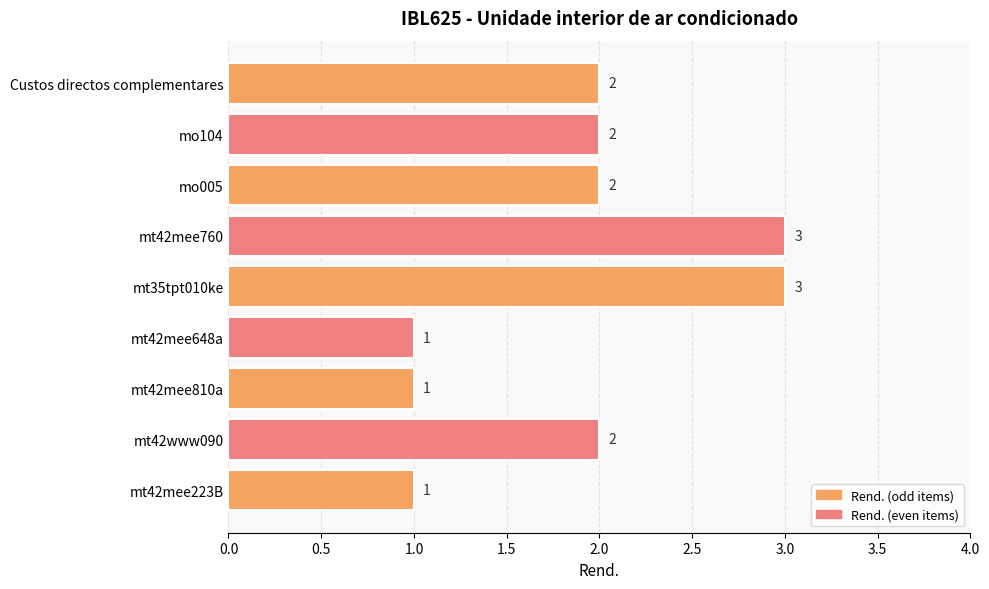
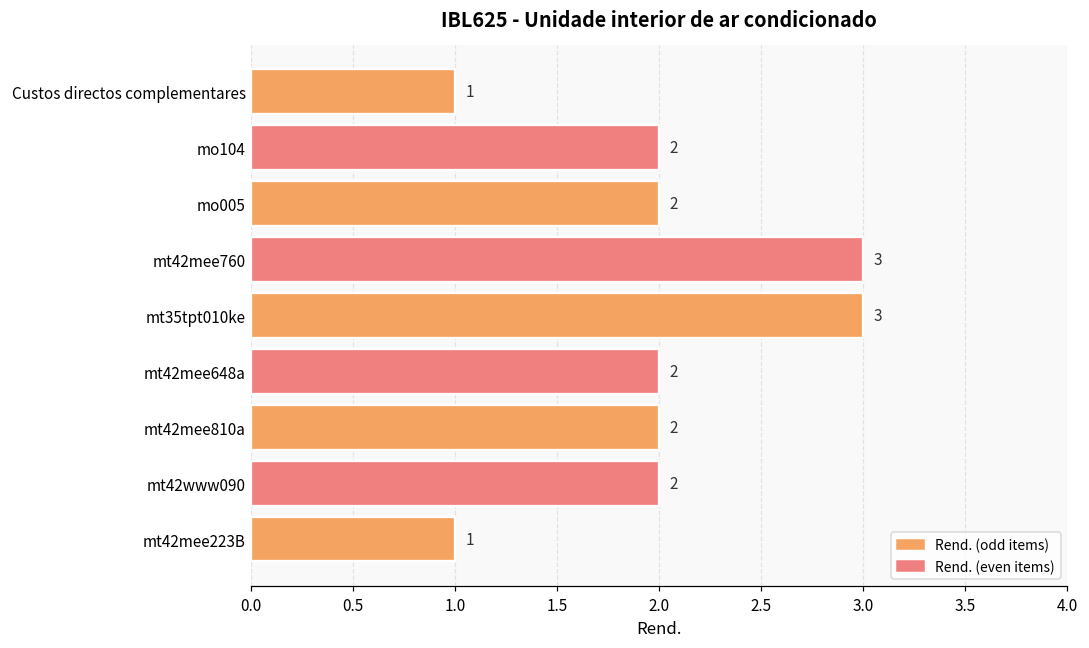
Custos directos complementares: 2 -> 1
mt42mee648a: 1 -> 2
mt42mee810a: 1 -> 2
